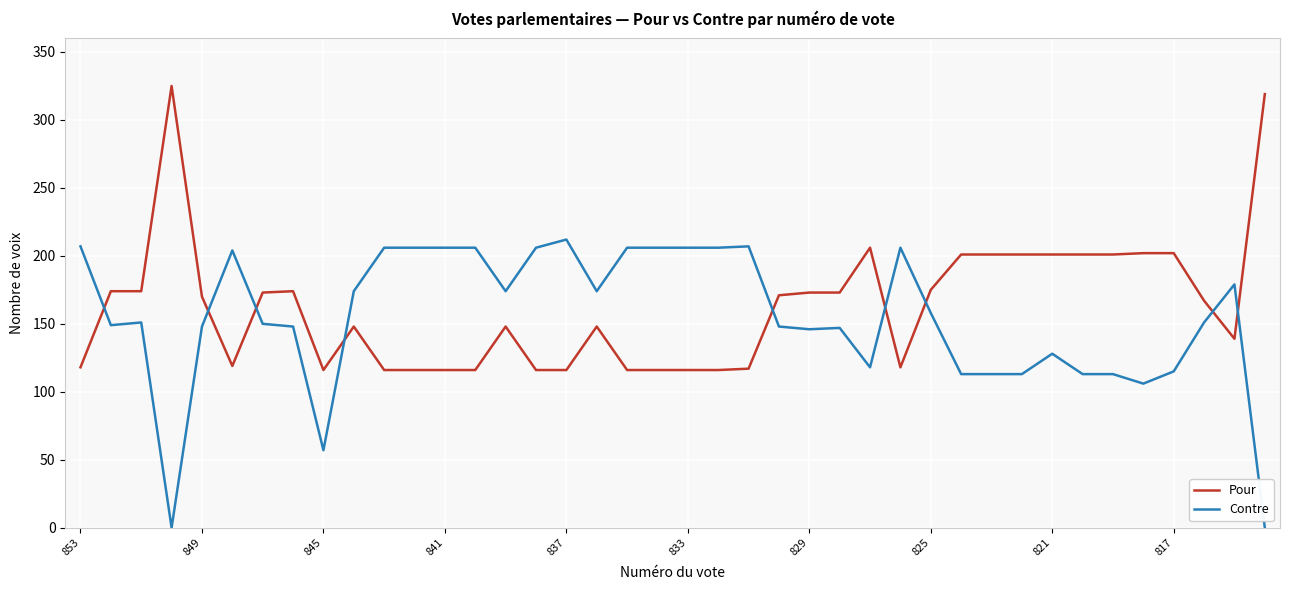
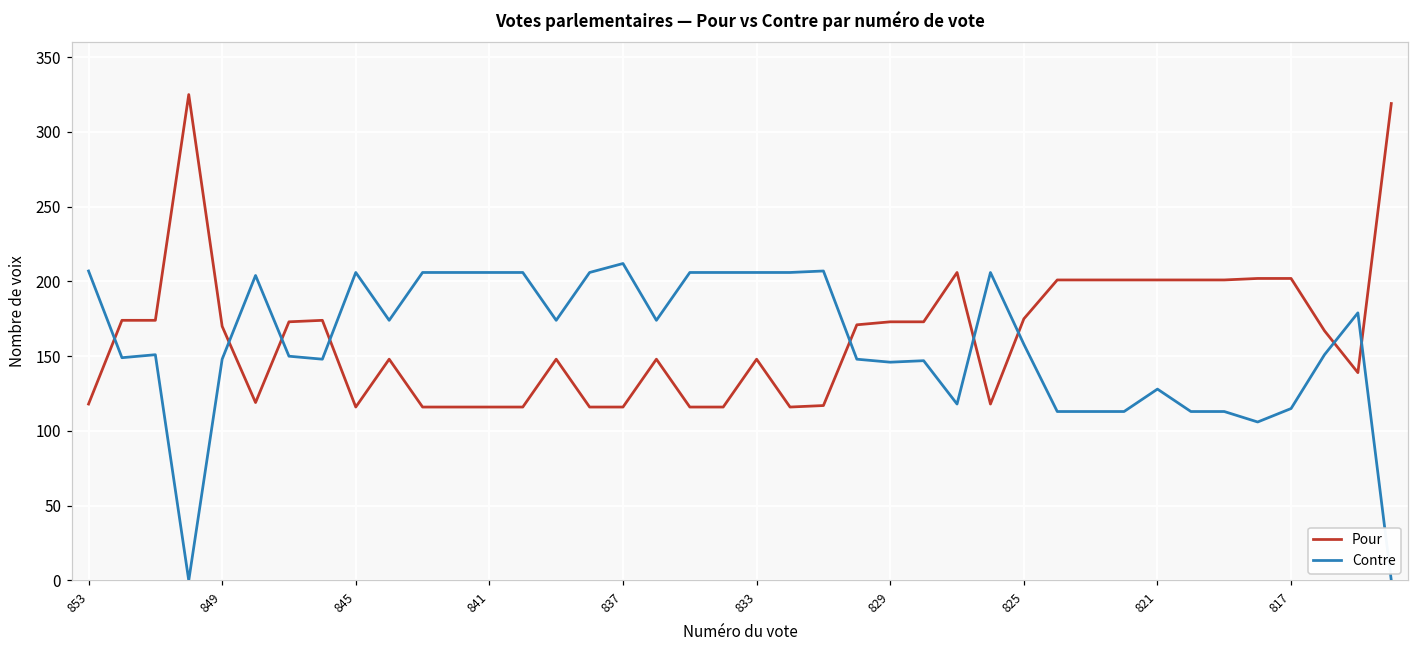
Contre, 845: 57 -> 206
Pour, 833: 116 -> 148
